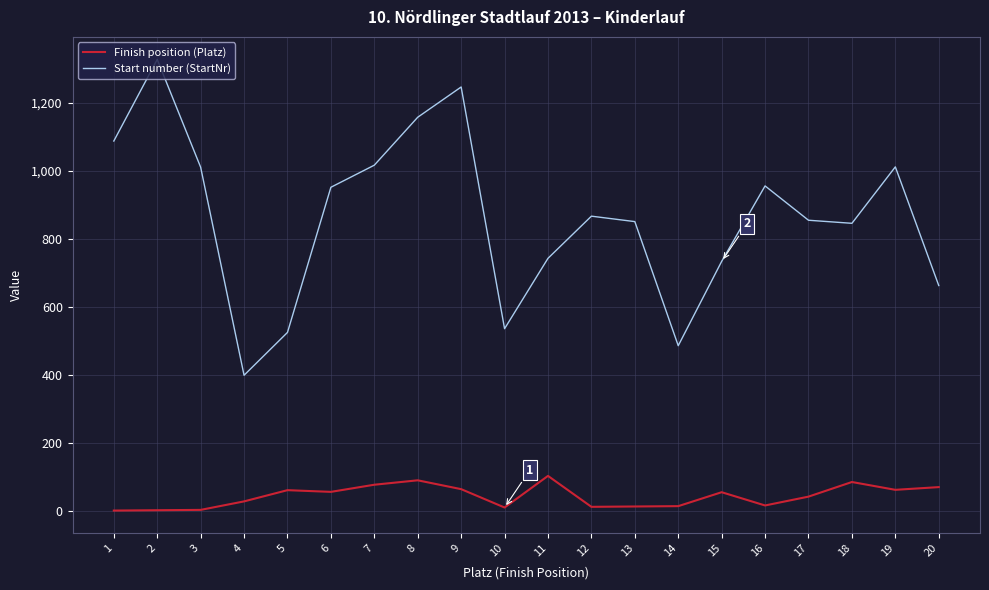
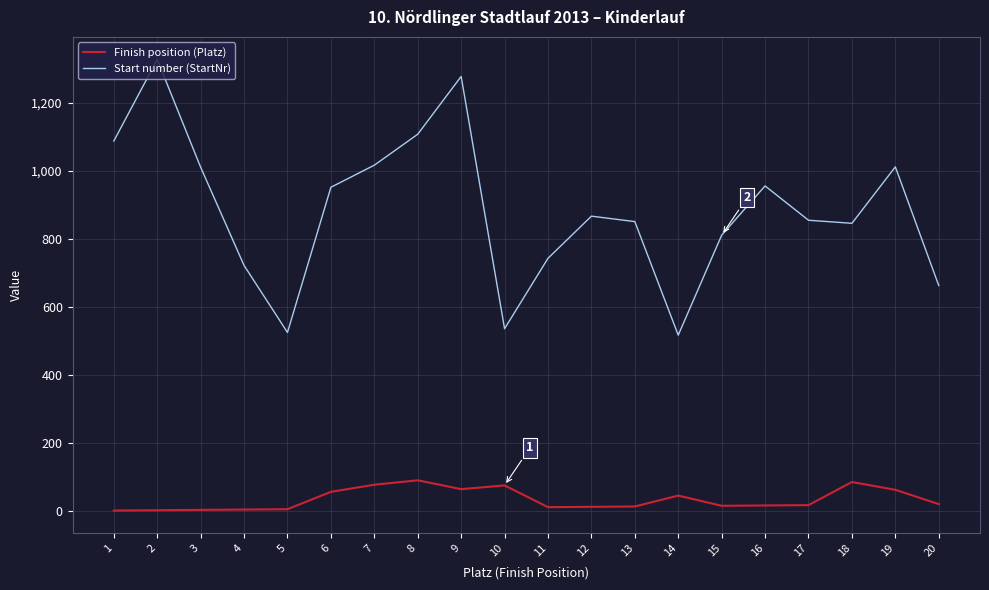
Finish position (Platz), 4: 30 -> 0
Start number (StartNr), 4: 400 -> 720
Finish position (Platz), 5: 60 -> 10
Start number (StartNr), 8: 1,160 -> 1,110
Start number (StartNr), 9: 1,250 -> 1,280
Finish position (Platz), 10: 10 -> 80
Finish position (Platz), 11: 100 -> 10
Finish position (Platz), 14: 10 -> 50
Start number (StartNr), 14: 490 -> 520
Finish position (Platz), 15: 60 -> 20
Start number (StartNr), 15: 730 -> 810
Finish position (Platz), 17: 40 -> 20
Finish position (Platz), 20: 70 -> 20
